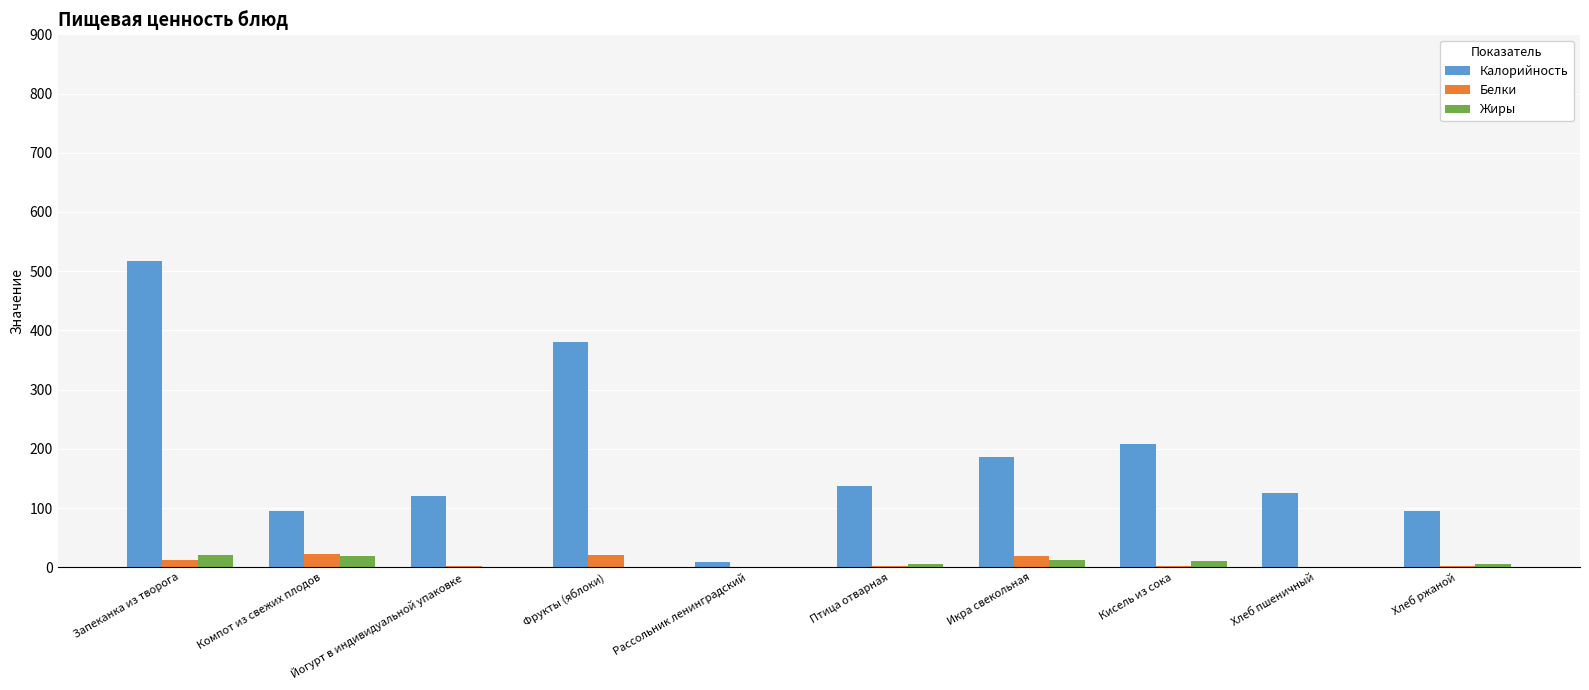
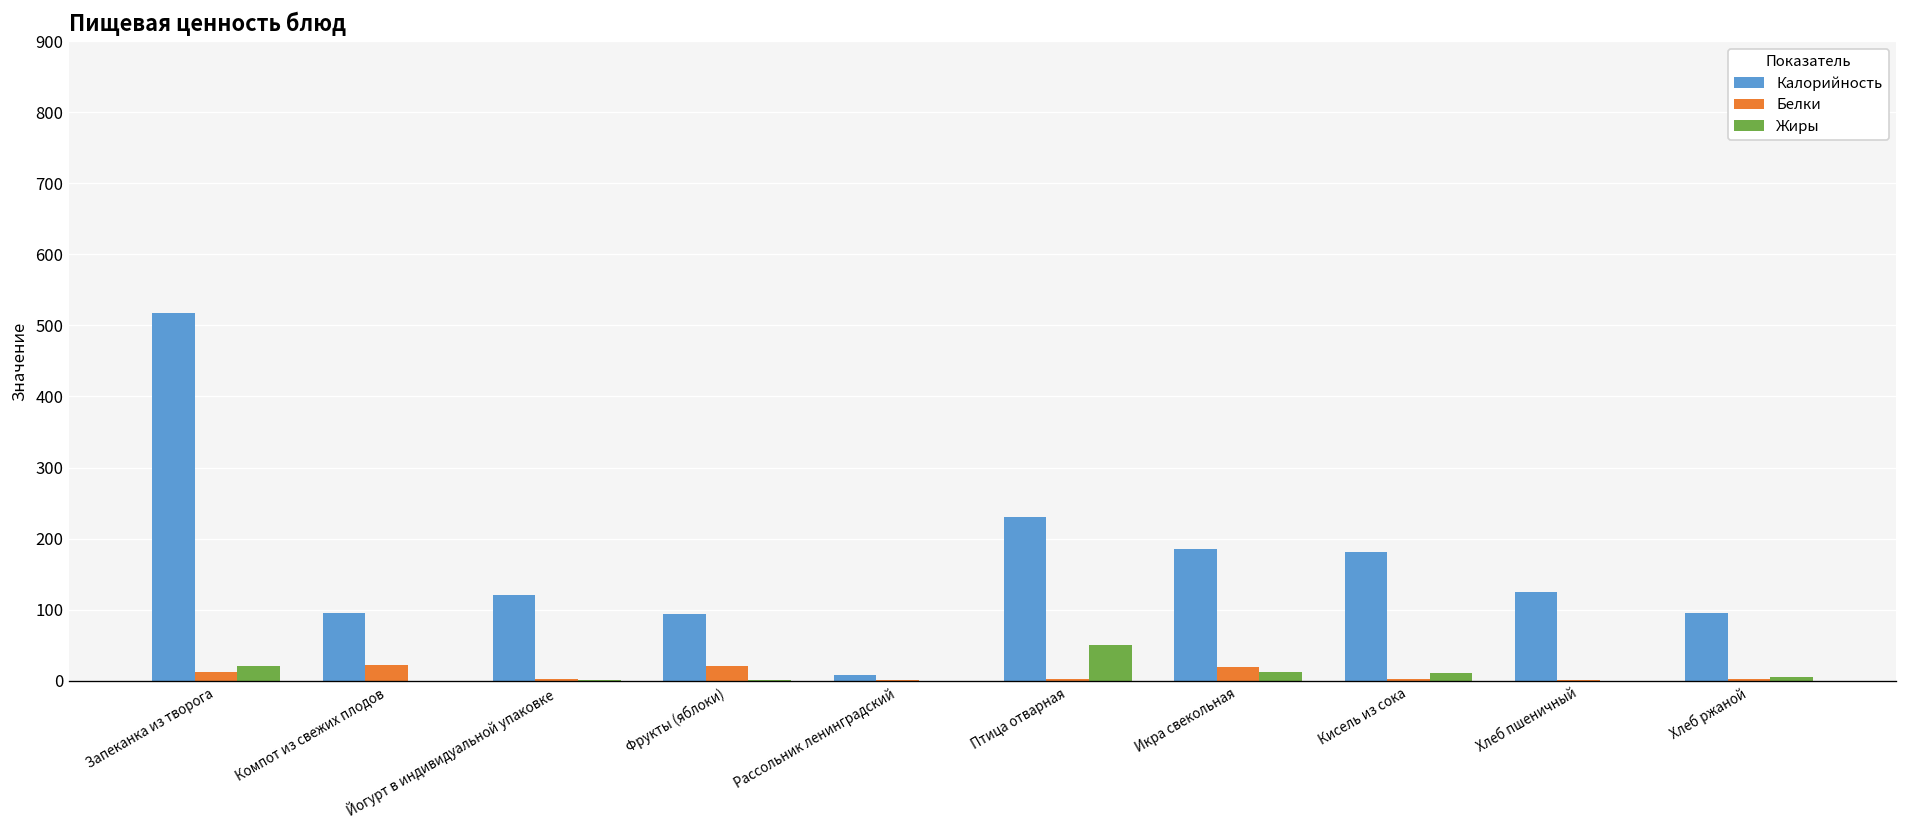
Жиры, Компот из свежих плодов: 20 -> 0
Калорийность, Фрукты (яблоки): 380 -> 90
Калорийность, Птица отварная: 140 -> 230
Жиры, Птица отварная: 10 -> 50
Калорийность, Кисель из сока: 210 -> 180
